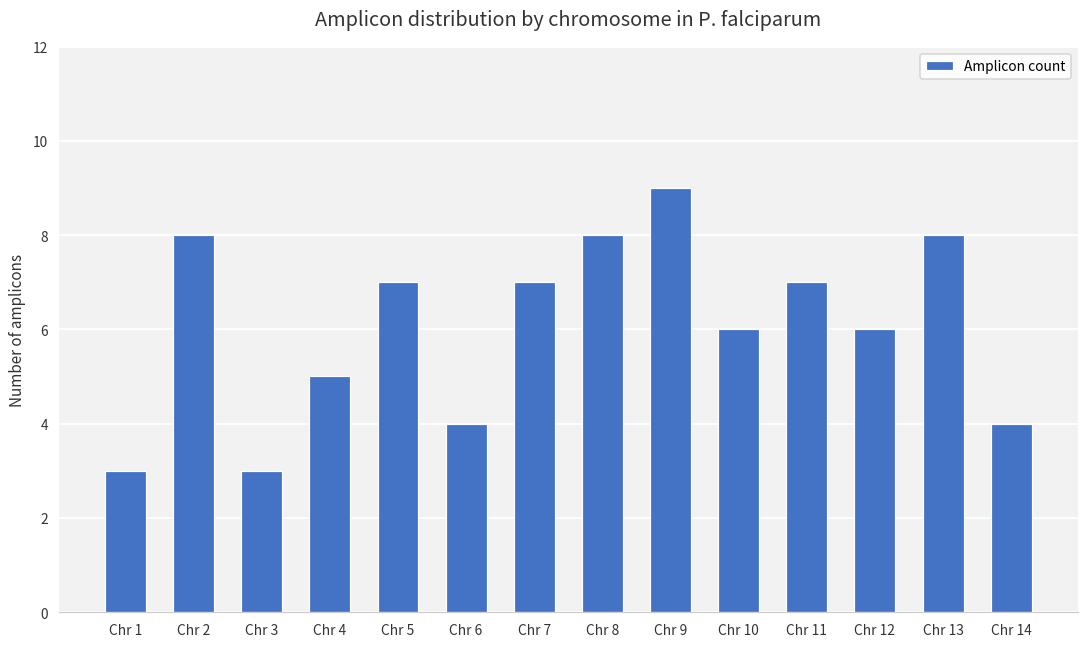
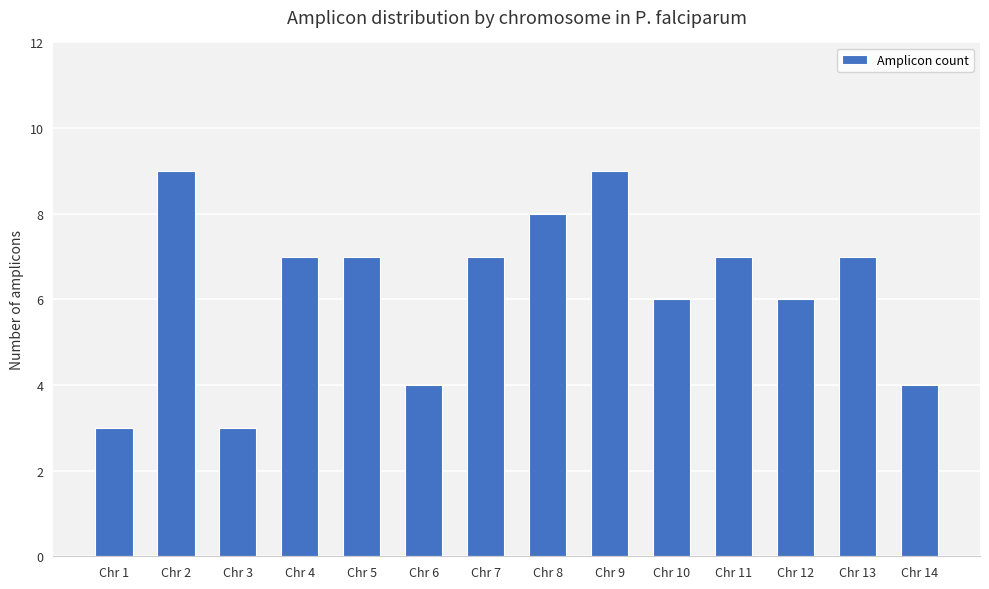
Chr 2: 8 -> 9
Chr 4: 5 -> 7
Chr 13: 8 -> 7
